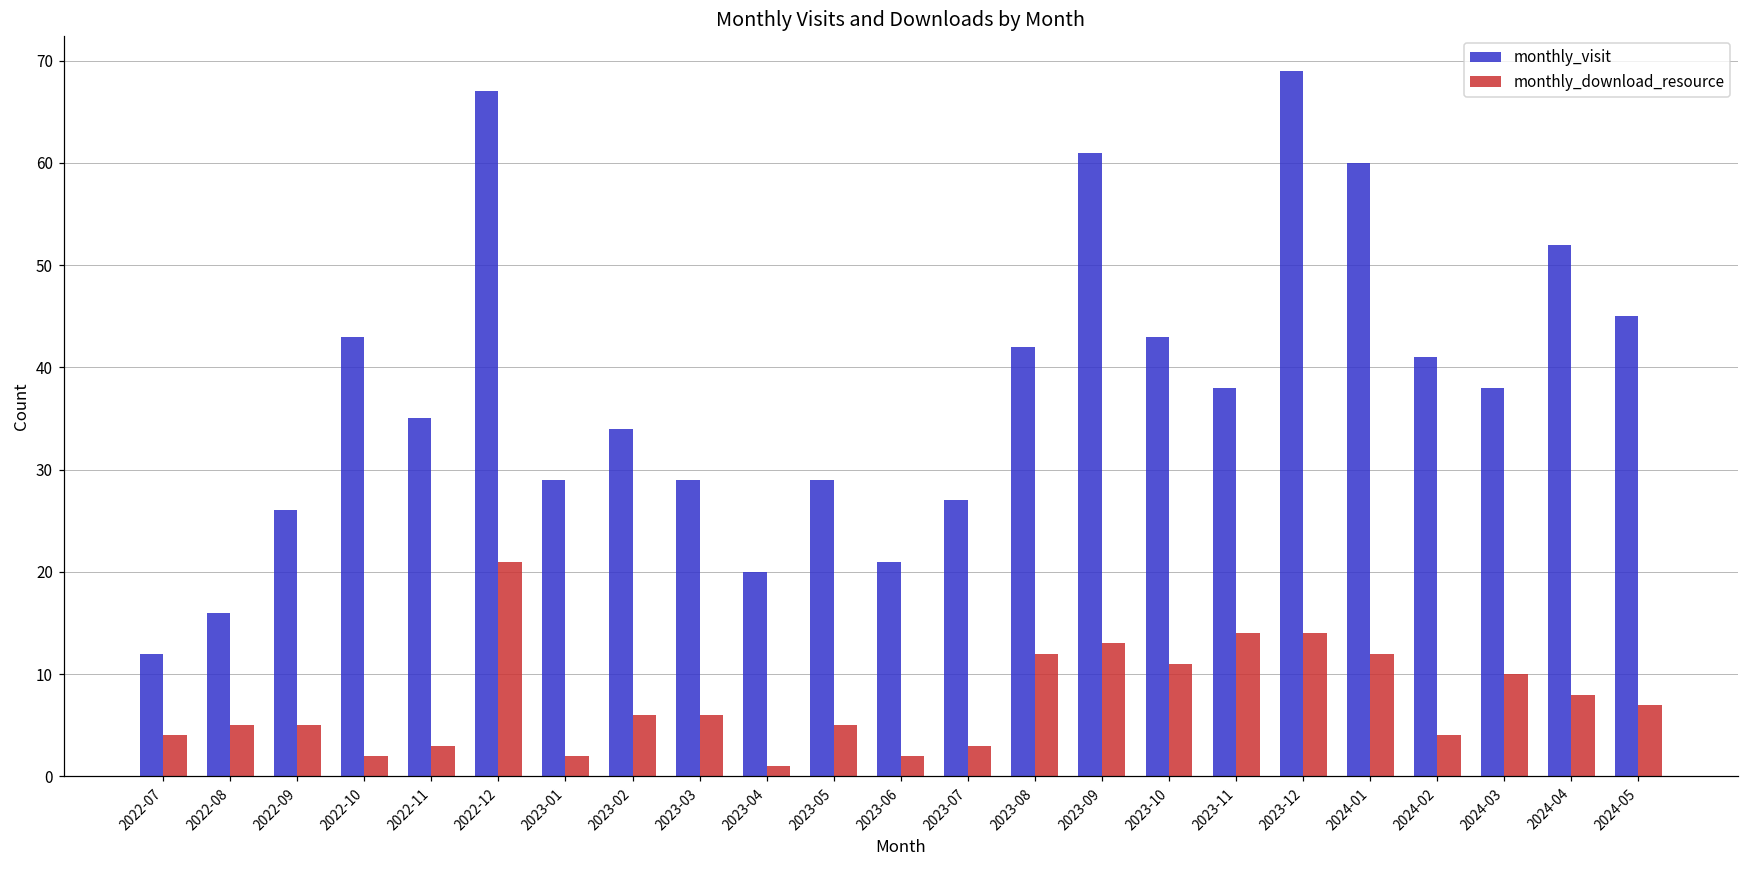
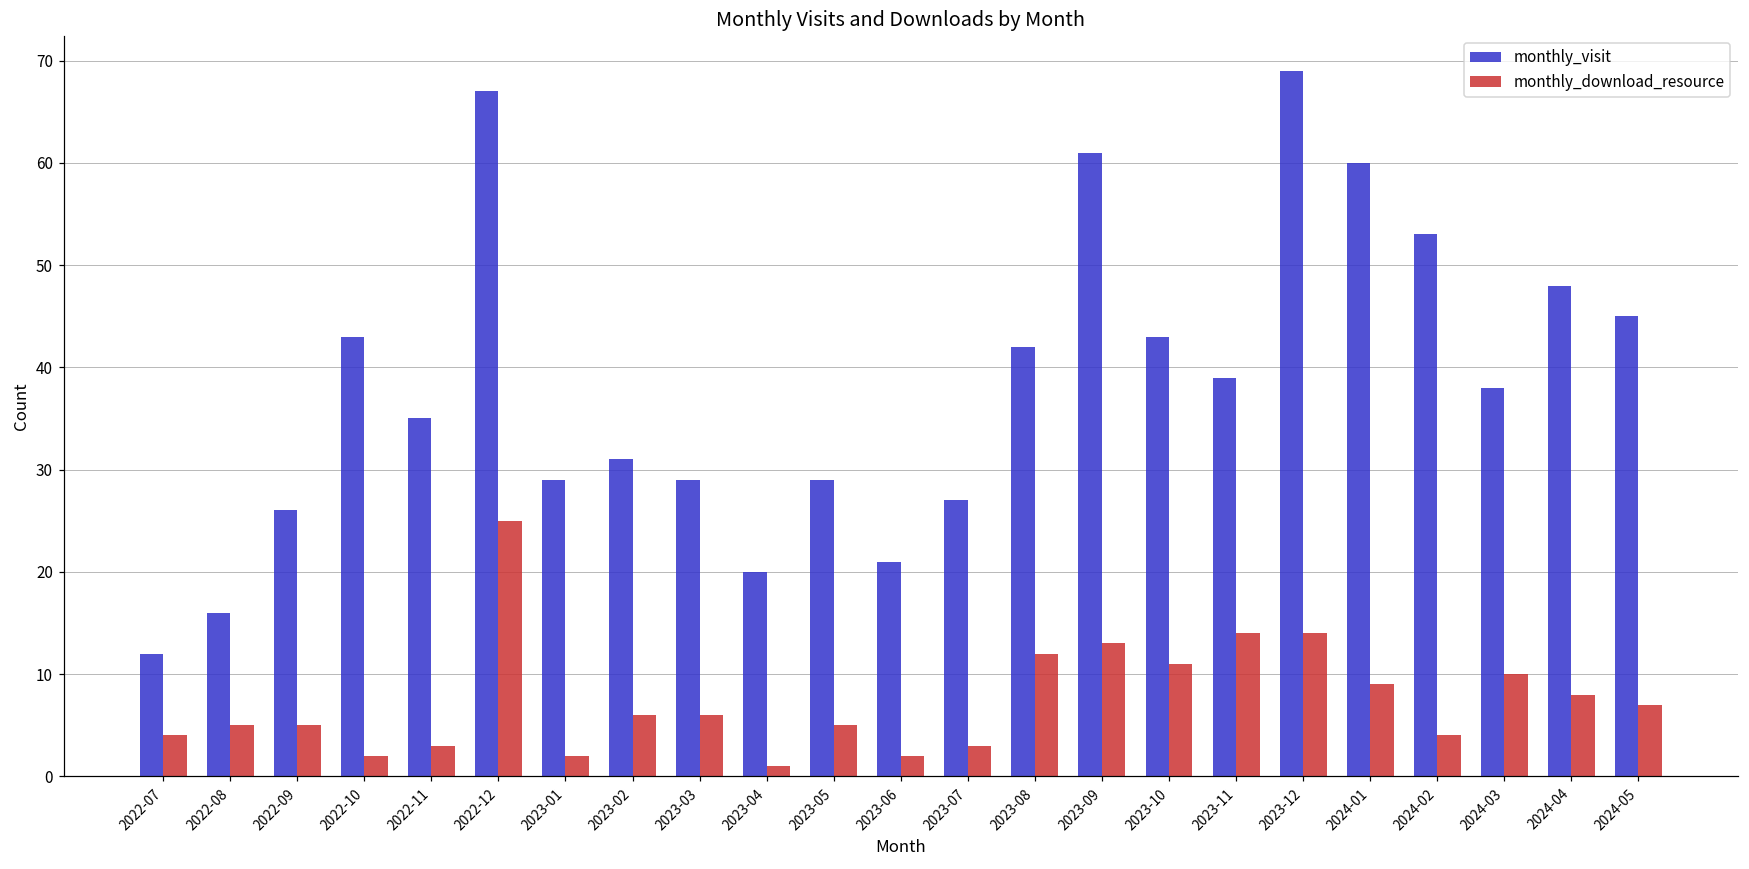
monthly_download_resource, 2022-12: 21 -> 25
monthly_visit, 2023-02: 34 -> 31
monthly_visit, 2023-11: 38 -> 39
monthly_download_resource, 2024-01: 12 -> 9
monthly_visit, 2024-02: 41 -> 53
monthly_visit, 2024-04: 52 -> 48
